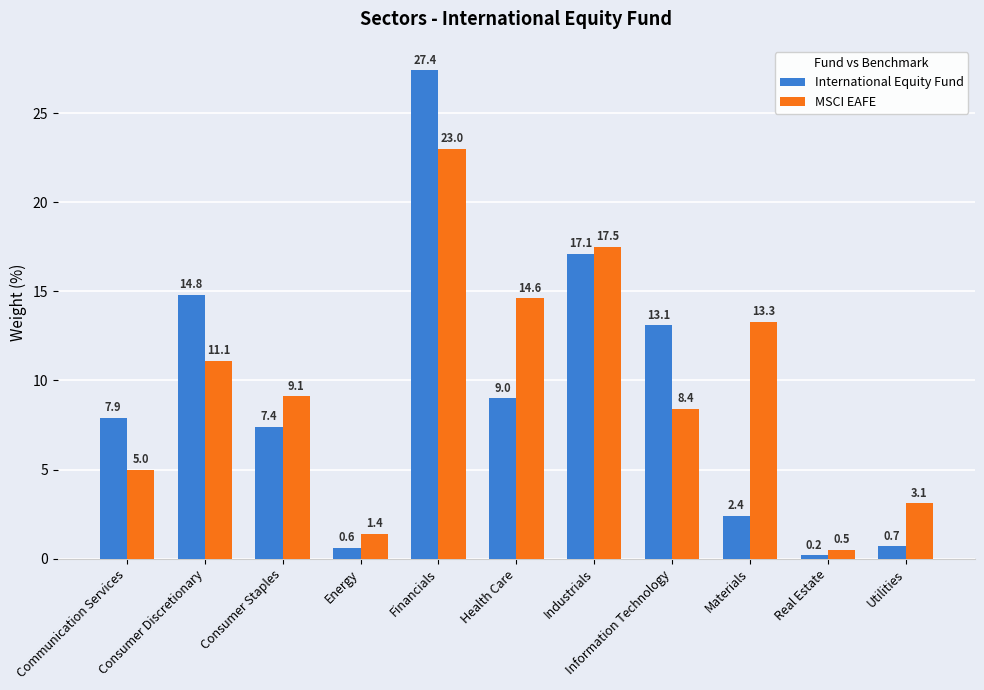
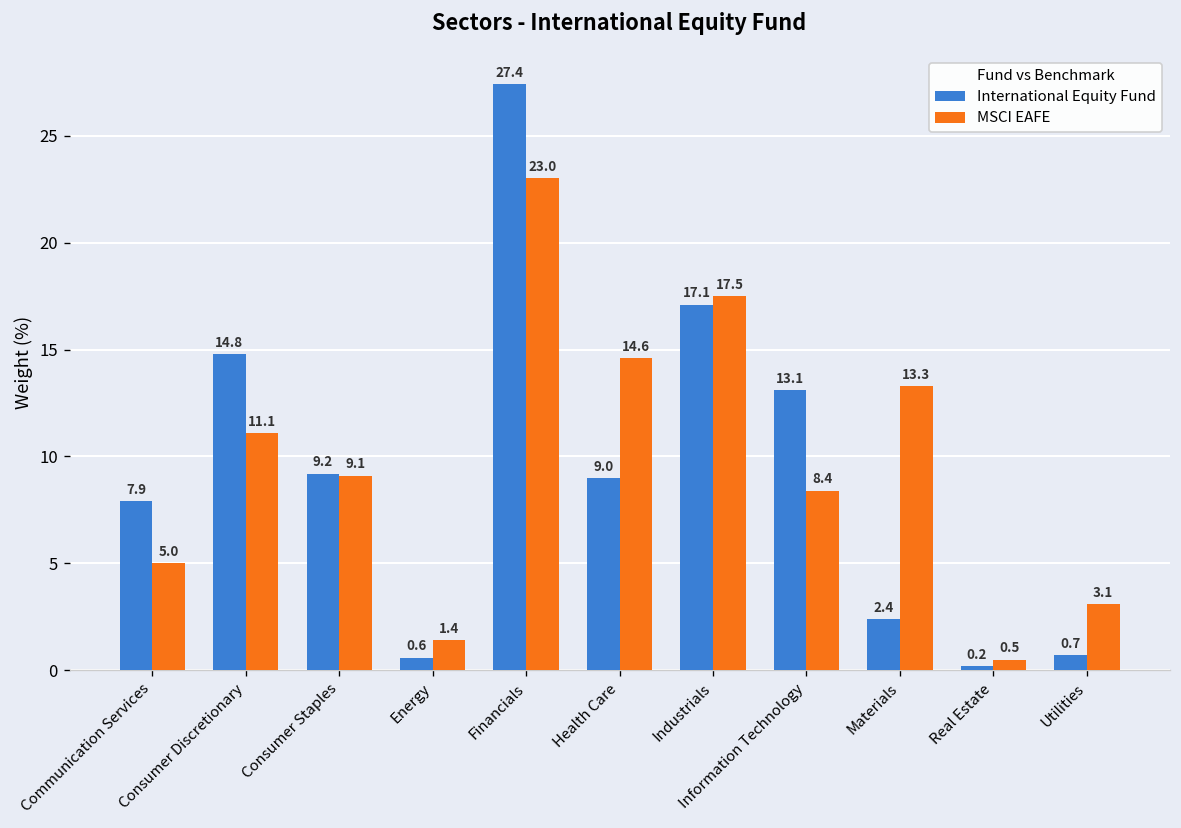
International Equity Fund, Consumer Staples: 7.4 -> 9.2
